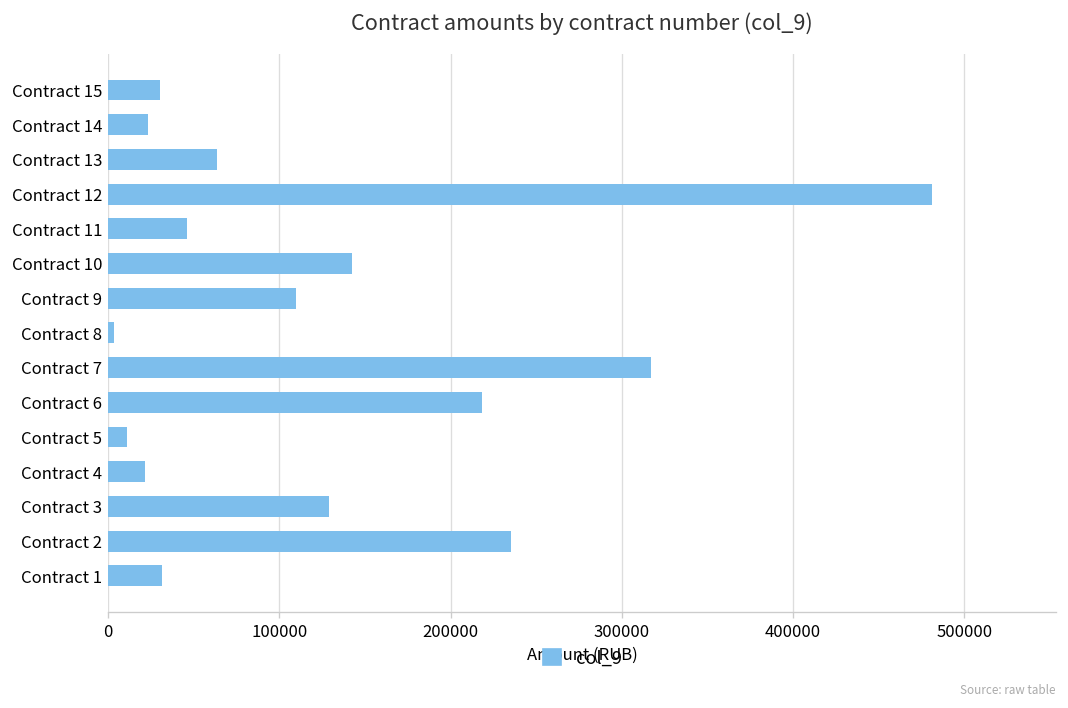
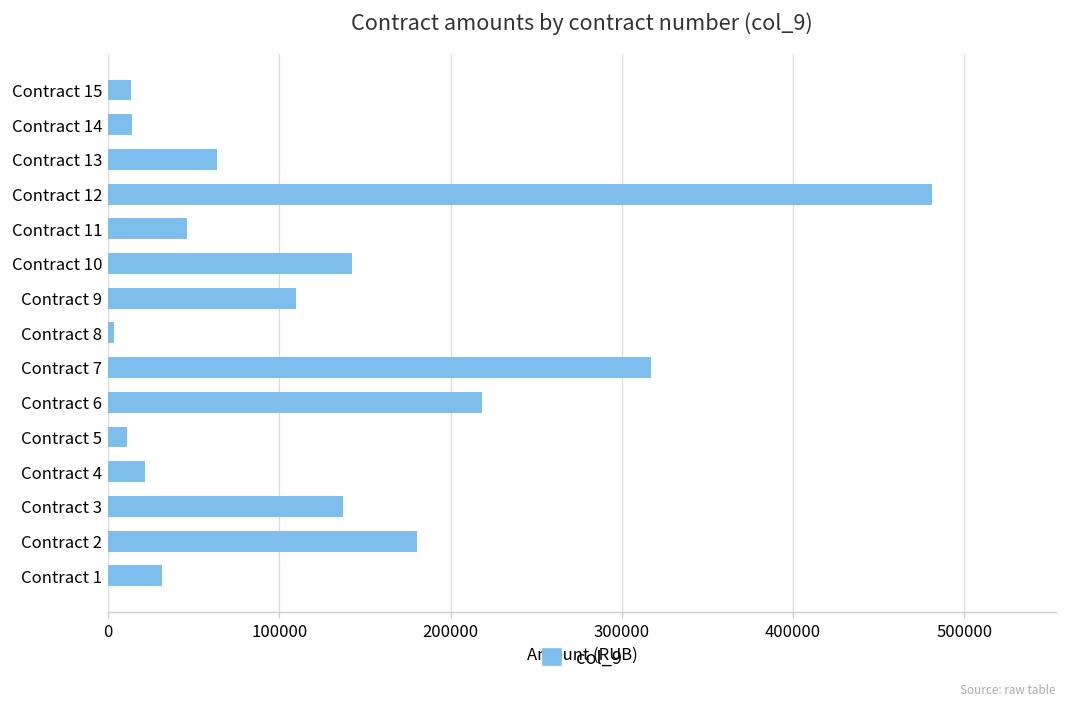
Contract 15: 31000 -> 13000
Contract 14: 23000 -> 14000
Contract 3: 129000 -> 137000
Contract 2: 235000 -> 180000
